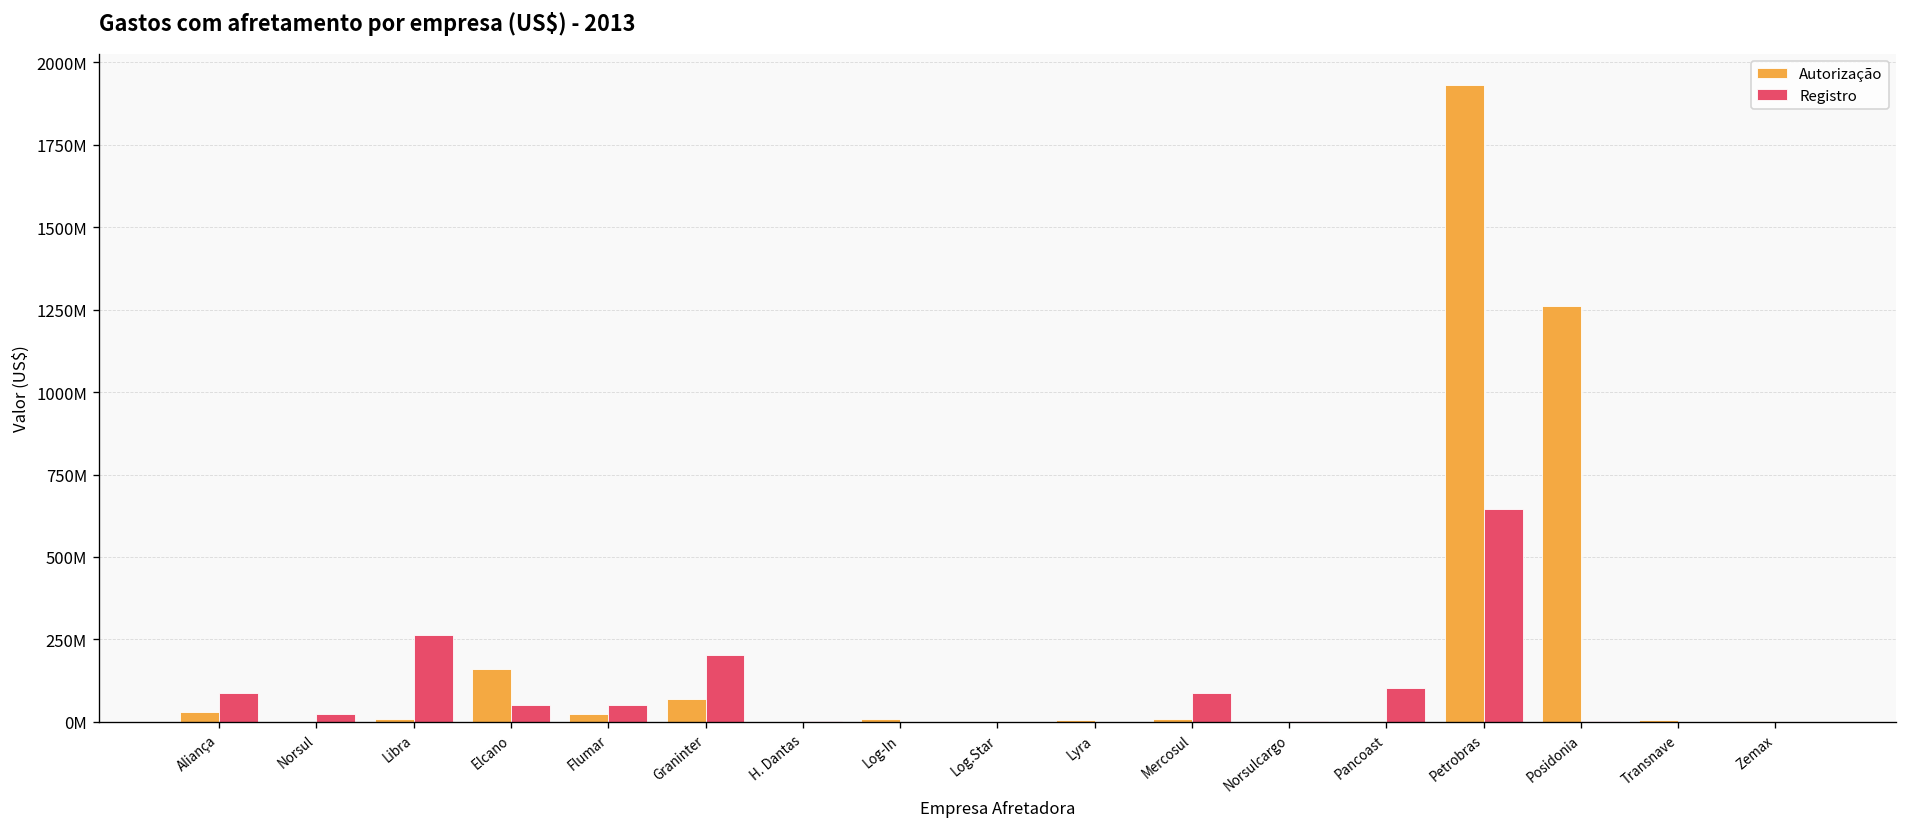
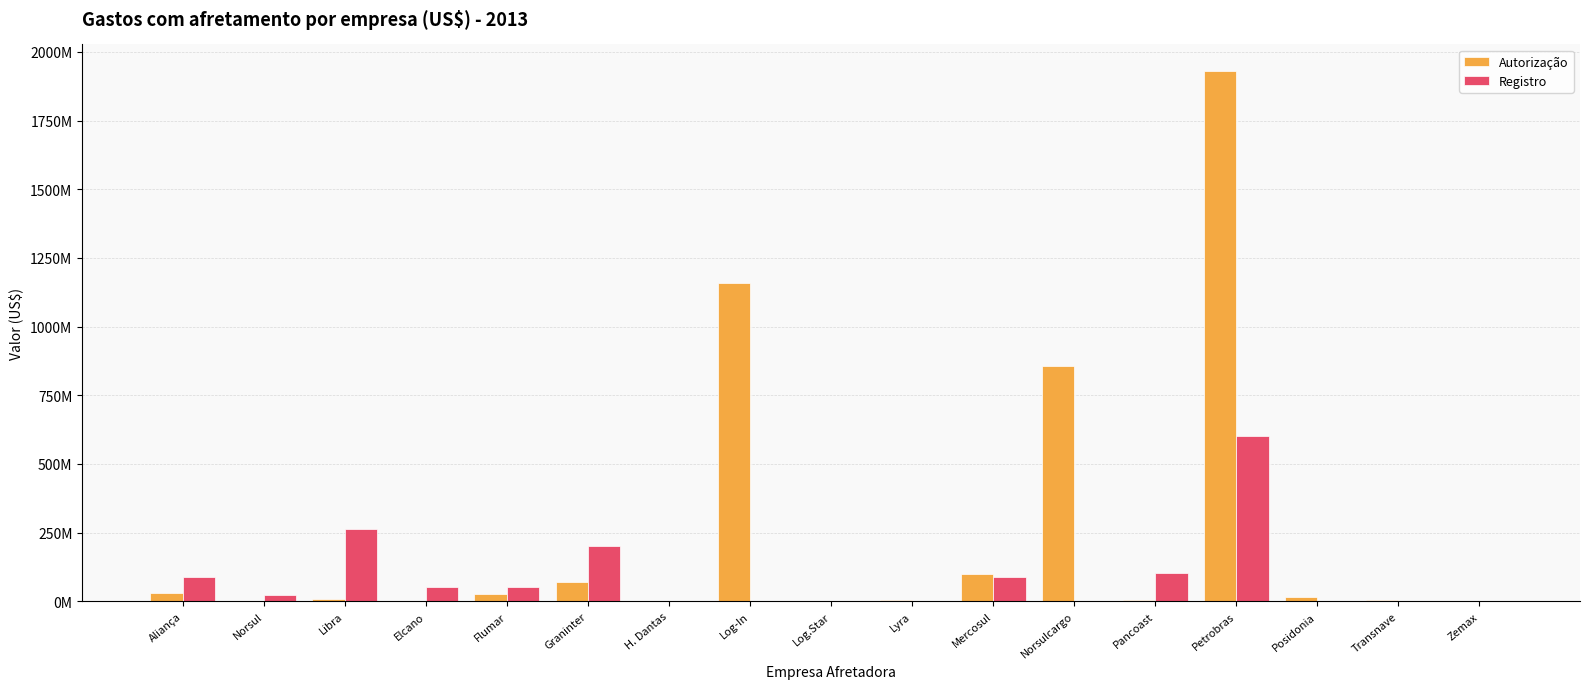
Autorização, Elcano: 160000000 -> 0
Autorização, Log-In: 10000000 -> 1160000000
Autorização, Mercosul: 10000000 -> 100000000
Autorização, Norsulcargo: 0 -> 860000000
Registro, Petrobras: 640000000 -> 600000000
Autorização, Posidonia: 1260000000 -> 10000000
